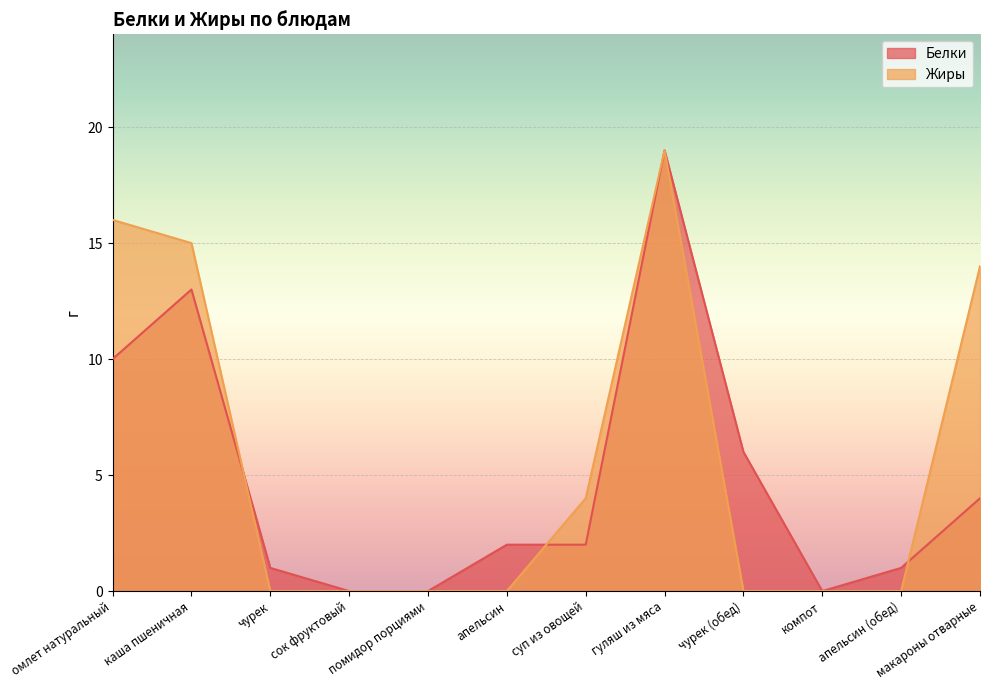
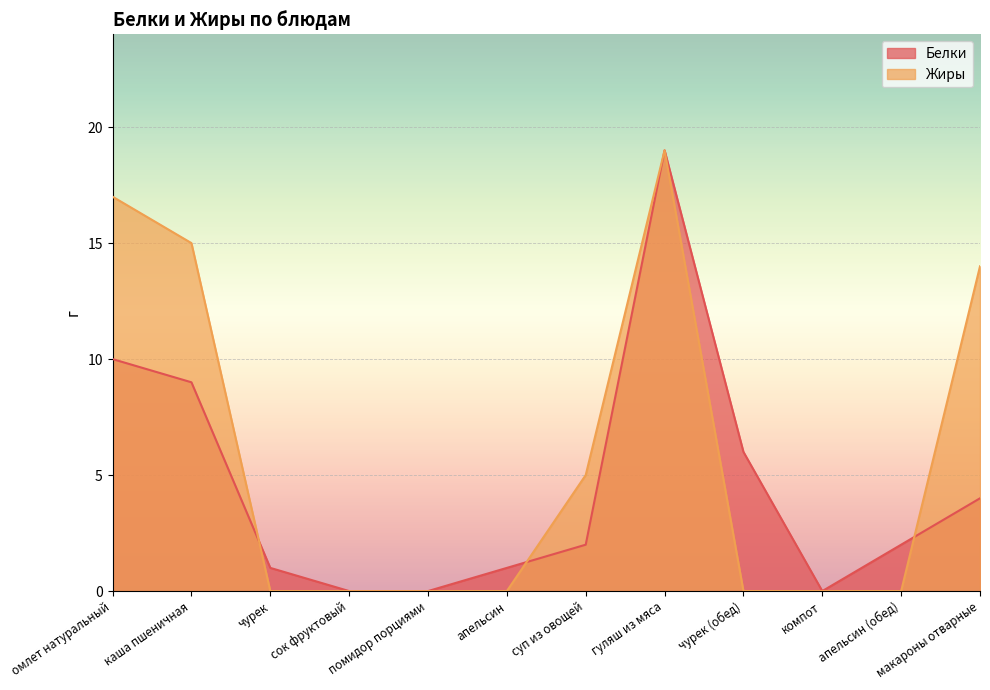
Жиры, омлет натуральный: 16 -> 17
Белки, каша пшеничная: 13 -> 9
Белки, апельсин: 2 -> 1
Жиры, суп из овощей: 4 -> 5
Белки, апельсин (обед): 1 -> 2
